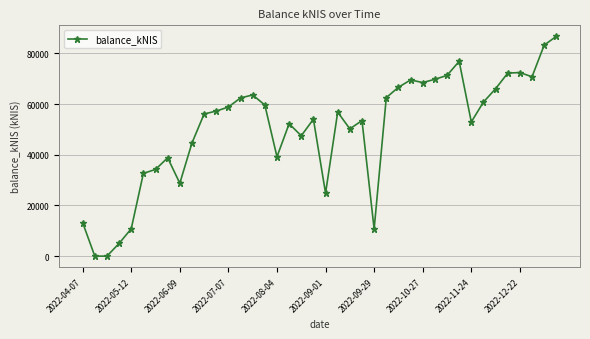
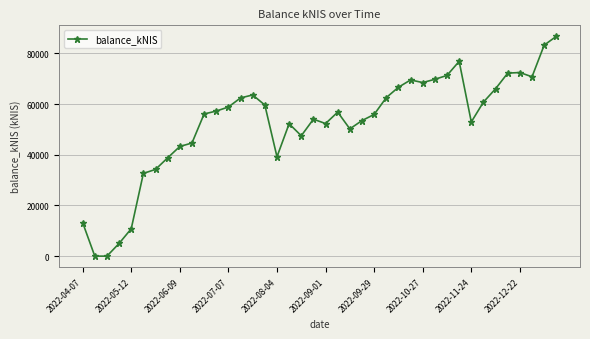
2022-06-09: 29000 -> 43000
2022-09-01: 25000 -> 52000
2022-09-29: 11000 -> 56000
